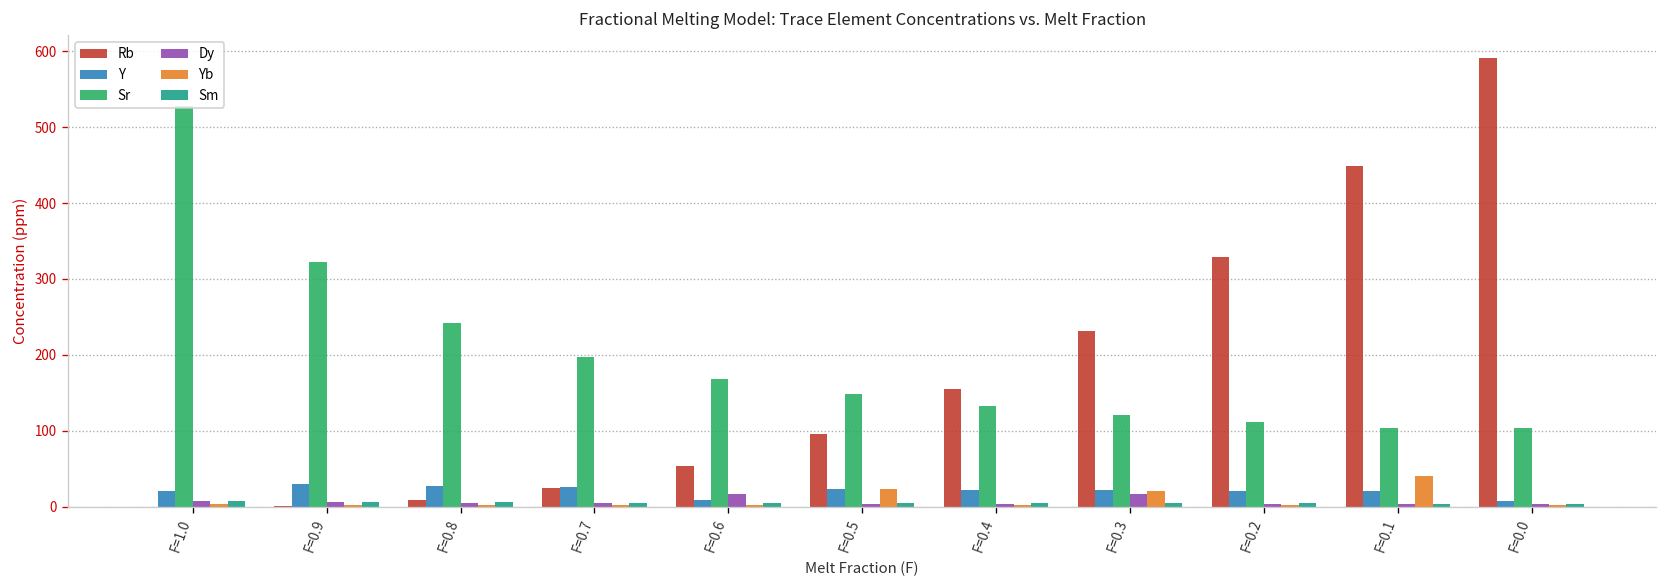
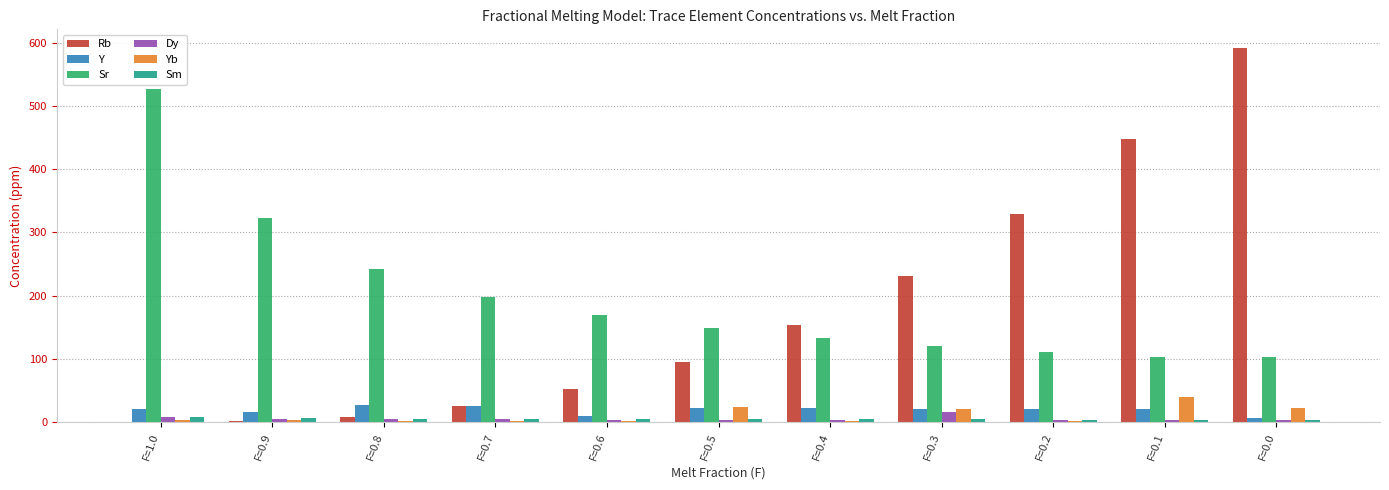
Y, F=0.9: 30 -> 20
Dy, F=0.6: 20 -> 0
Yb, F=0.0: 0 -> 20
